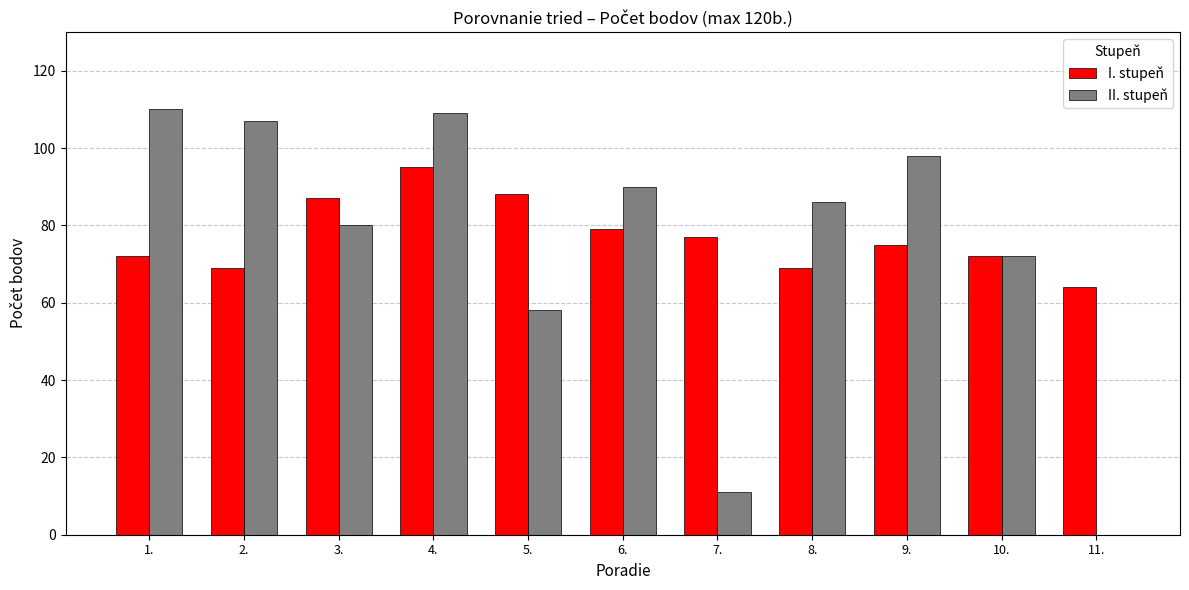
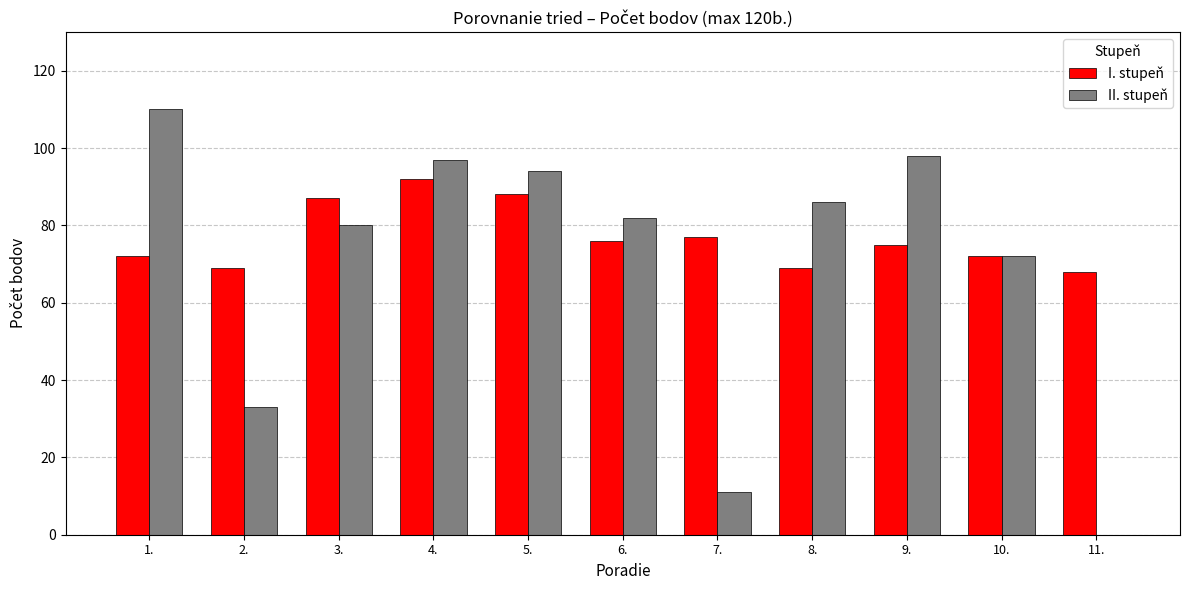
II. stupeň, 2.: 107 -> 33
I. stupeň, 4.: 95 -> 92
II. stupeň, 4.: 109 -> 97
II. stupeň, 5.: 58 -> 94
I. stupeň, 6.: 79 -> 76
II. stupeň, 6.: 90 -> 82
I. stupeň, 11.: 64 -> 68
